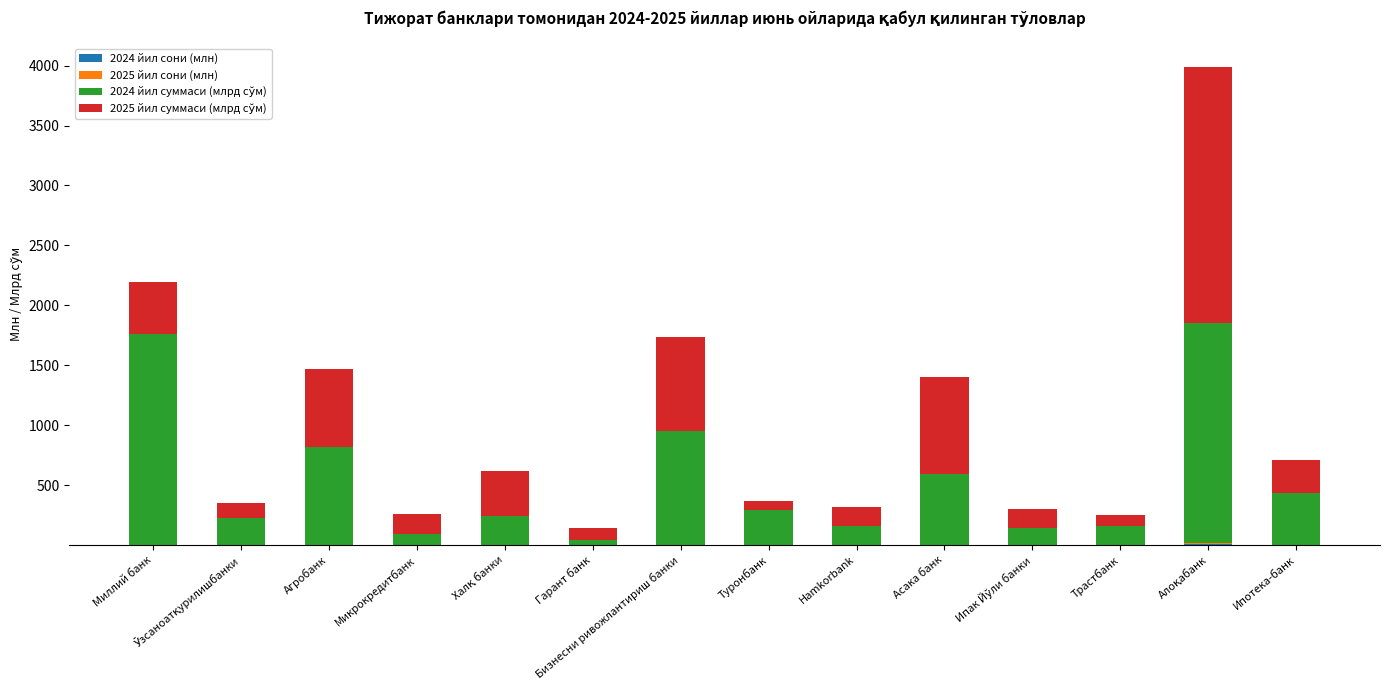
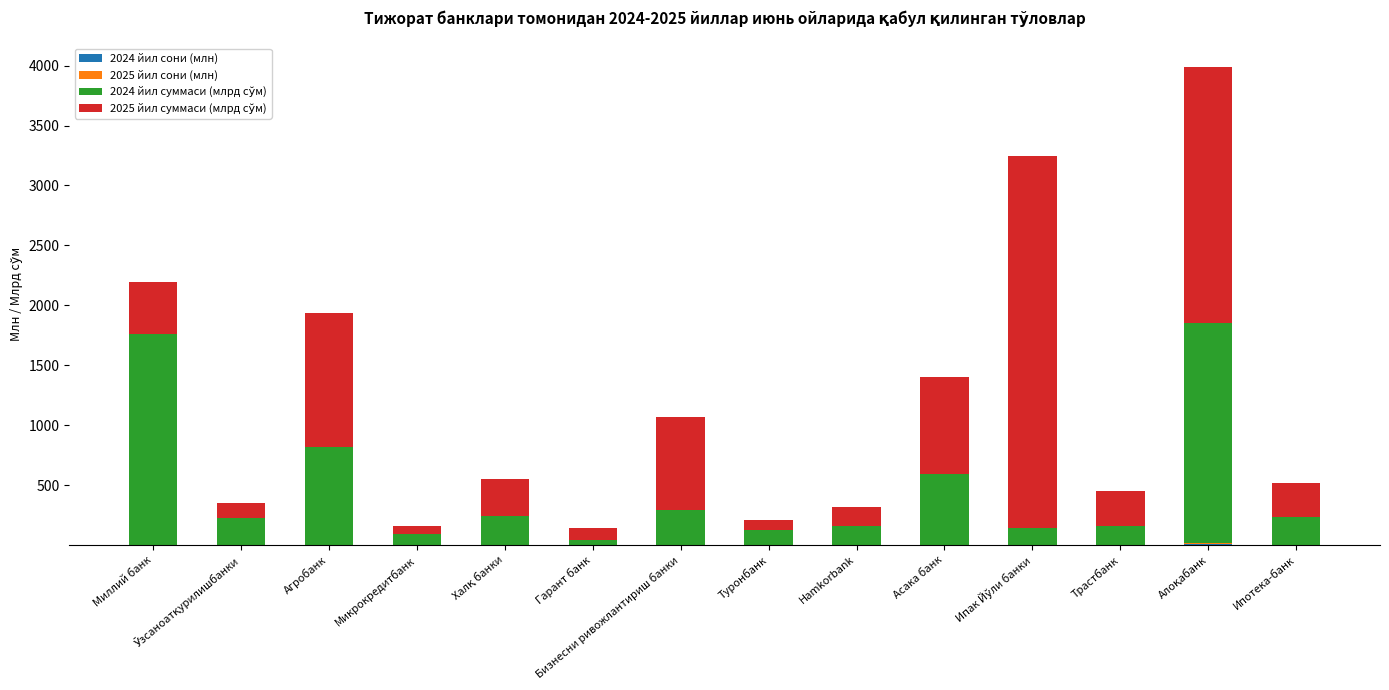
2025 йил суммаси (млрд сўм), Агробанк: 650 -> 1120
2025 йил суммаси (млрд сўм), Микрокредитбанк: 170 -> 60
2025 йил суммаси (млрд сўм), Халқ банки: 380 -> 310
2024 йил суммаси (млрд сўм), Бизнесни ривожлантириш банки: 950 -> 290
2024 йил суммаси (млрд сўм), Туронбанк: 290 -> 130
2025 йил суммаси (млрд сўм), Ипак Йўли банки: 160 -> 3100
2025 йил суммаси (млрд сўм), Трастбанк: 90 -> 290
2024 йил суммаси (млрд сўм), Ипотека-банк: 430 -> 230
